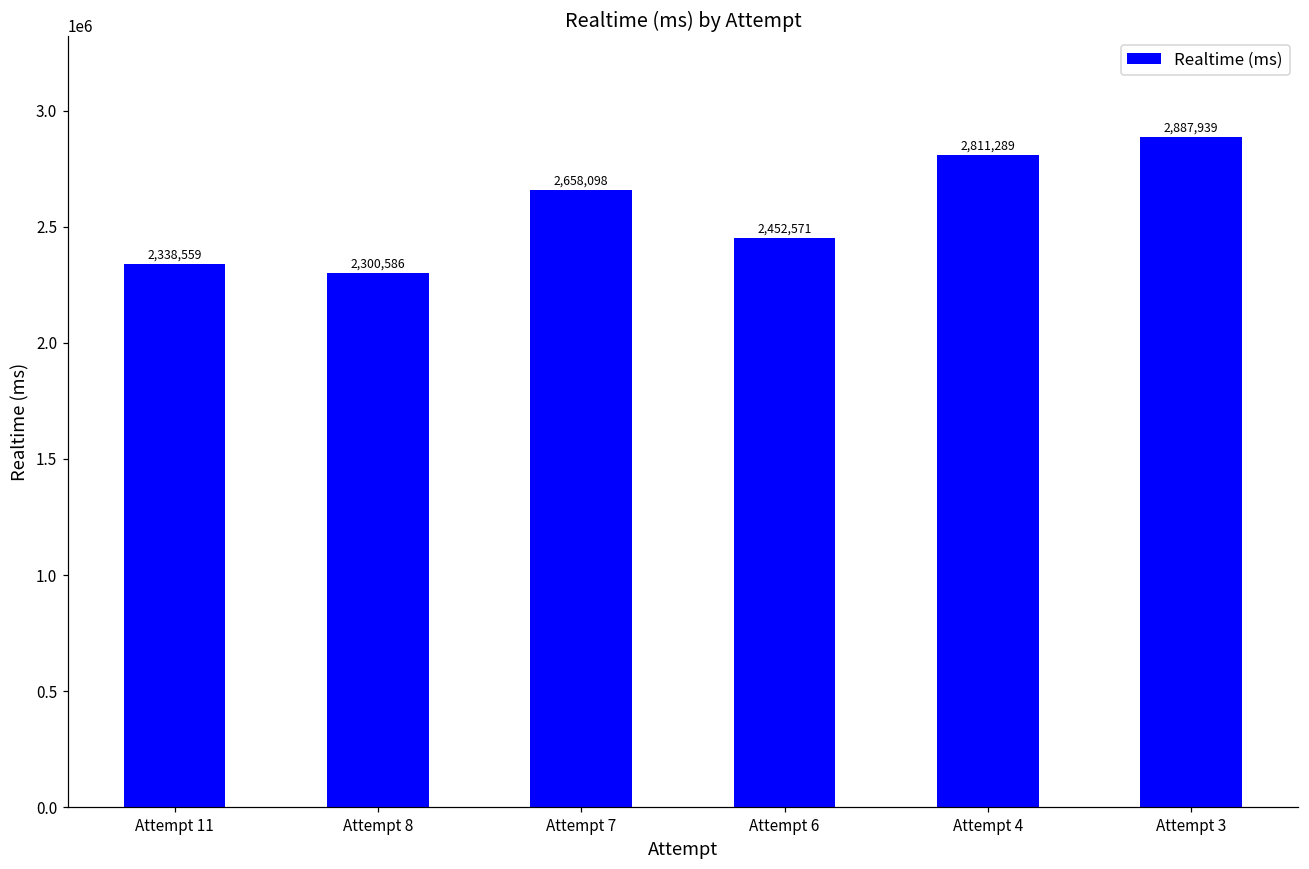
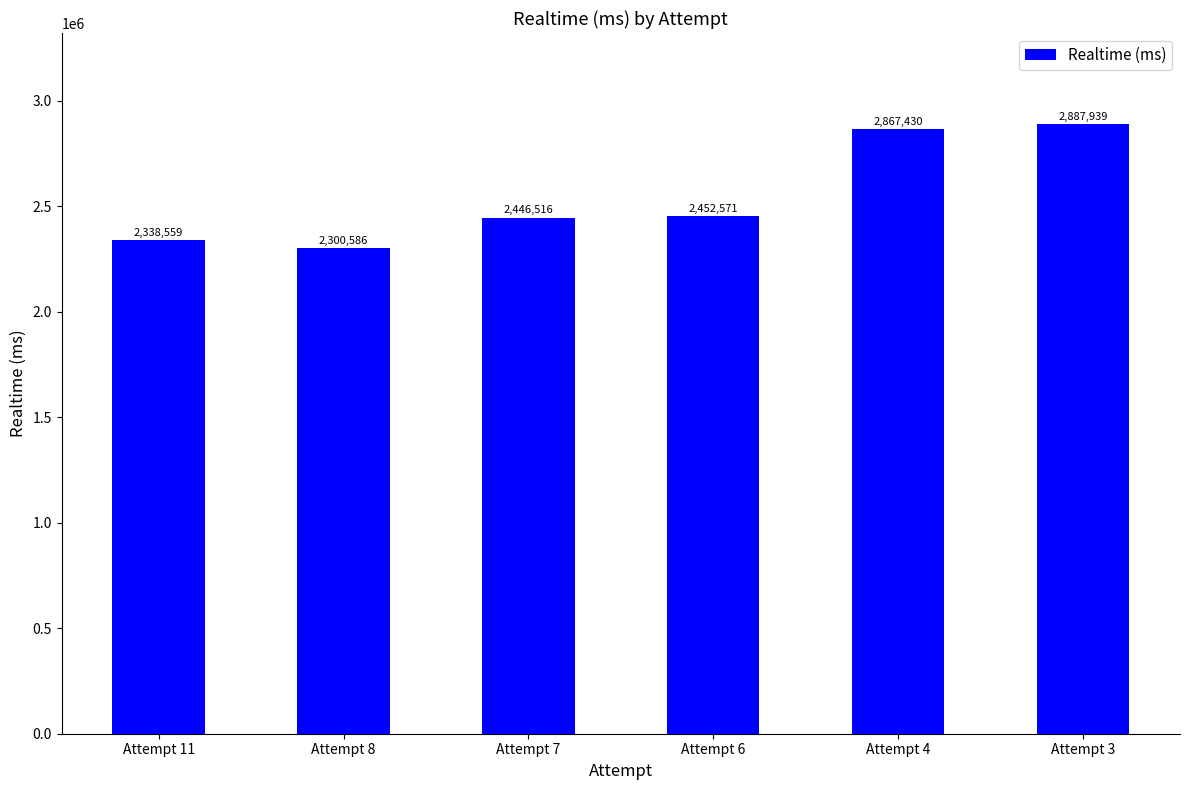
Attempt 7: 2,658,098 -> 2,446,516
Attempt 4: 2,811,289 -> 2,867,430
